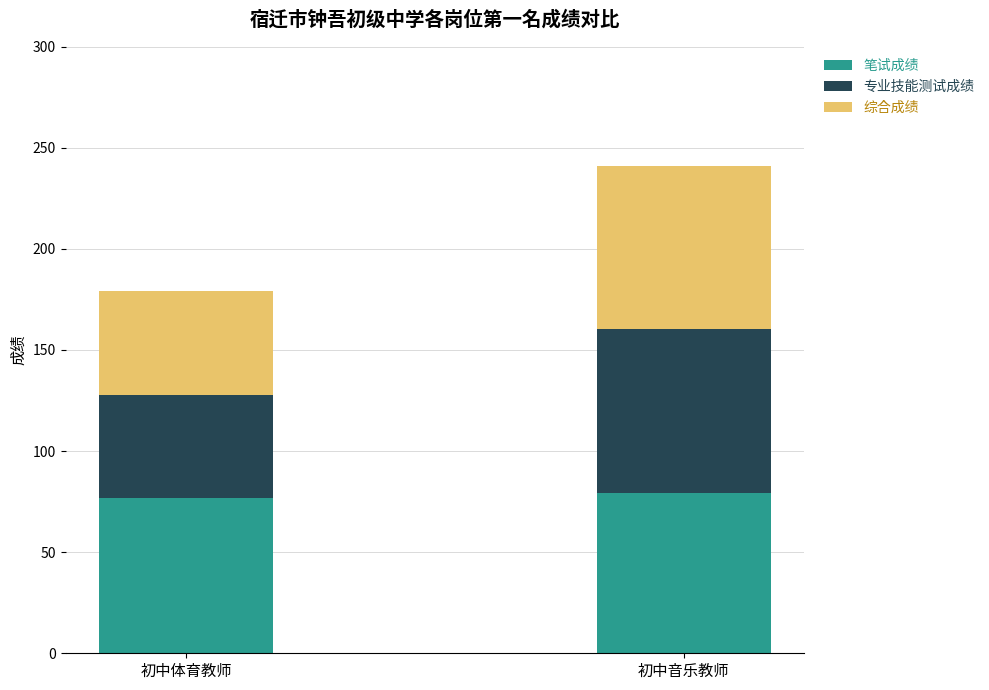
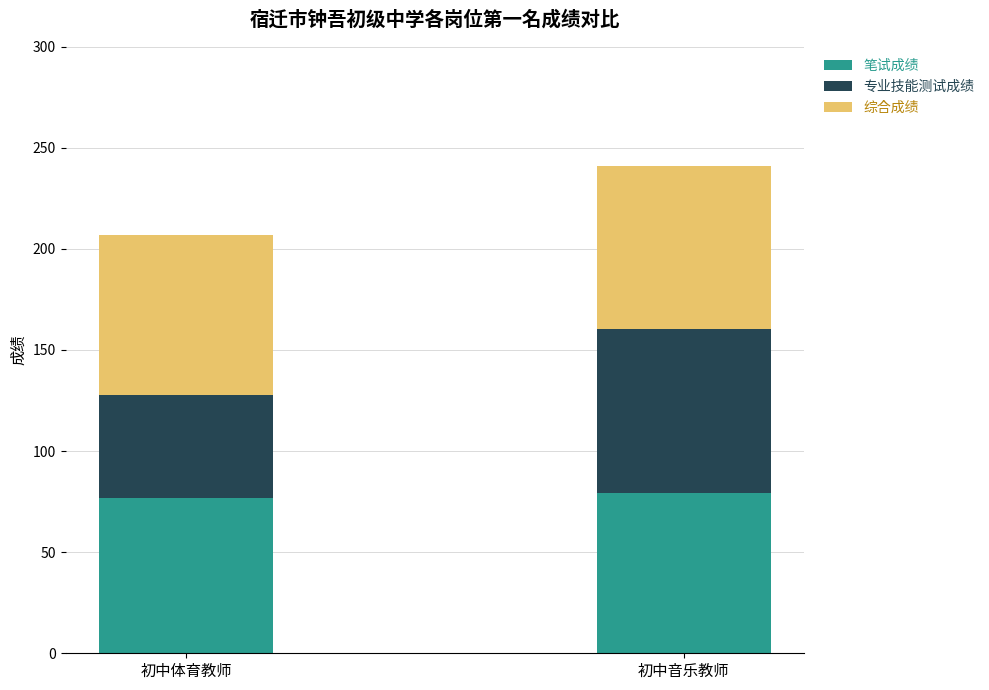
综合成绩, 初中体育教师: 52 -> 79
